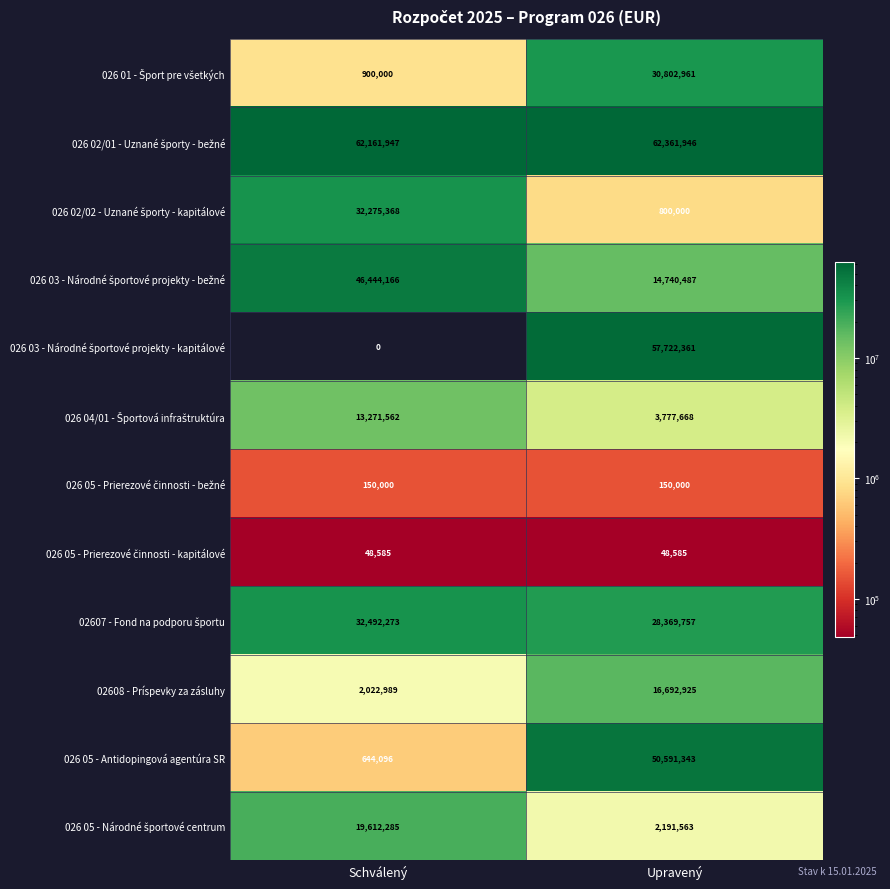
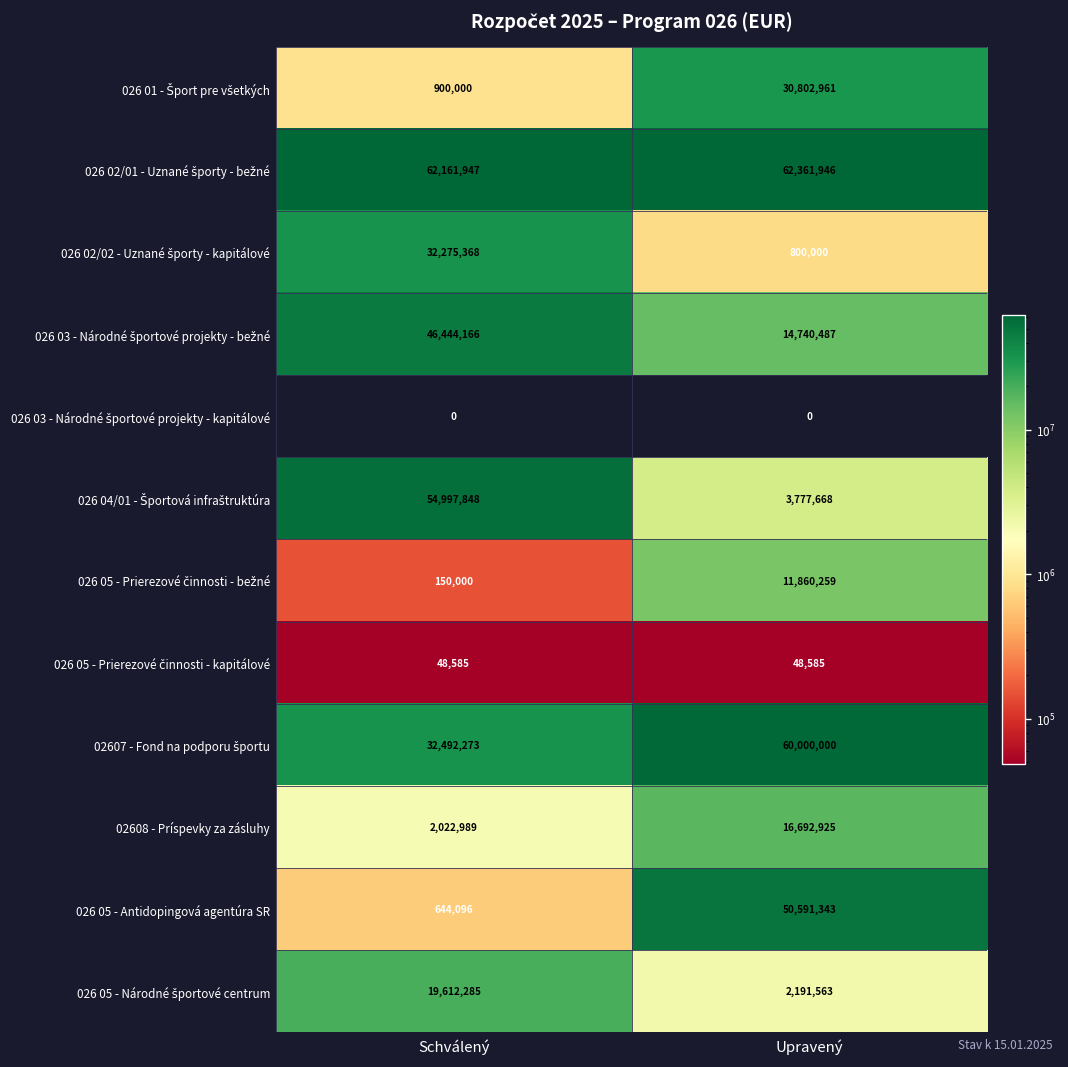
026 03 - Národné športové projekty - kapitálové, Upravený: 57,722,361 -> 0
026 04/01 - Športová infraštruktúra, Schválený: 13,271,562 -> 54,997,848
026 05 - Prierezové činnosti - bežné, Upravený: 150,000 -> 11,860,259
02607 - Fond na podporu športu, Upravený: 28,369,757 -> 60,000,000
